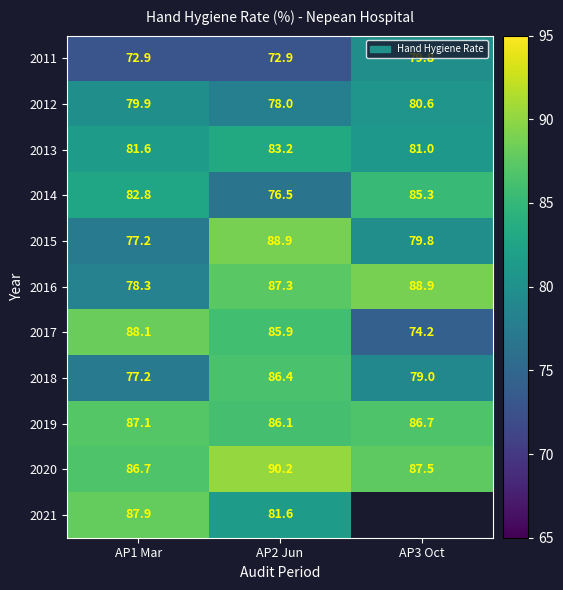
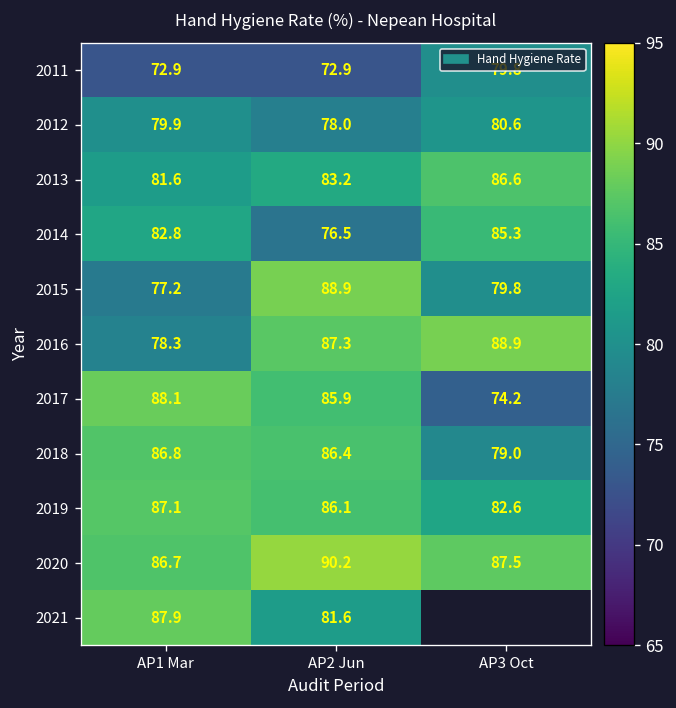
2013, AP3 Oct: 81.0 -> 86.6
2018, AP1 Mar: 77.2 -> 86.8
2019, AP3 Oct: 86.7 -> 82.6
